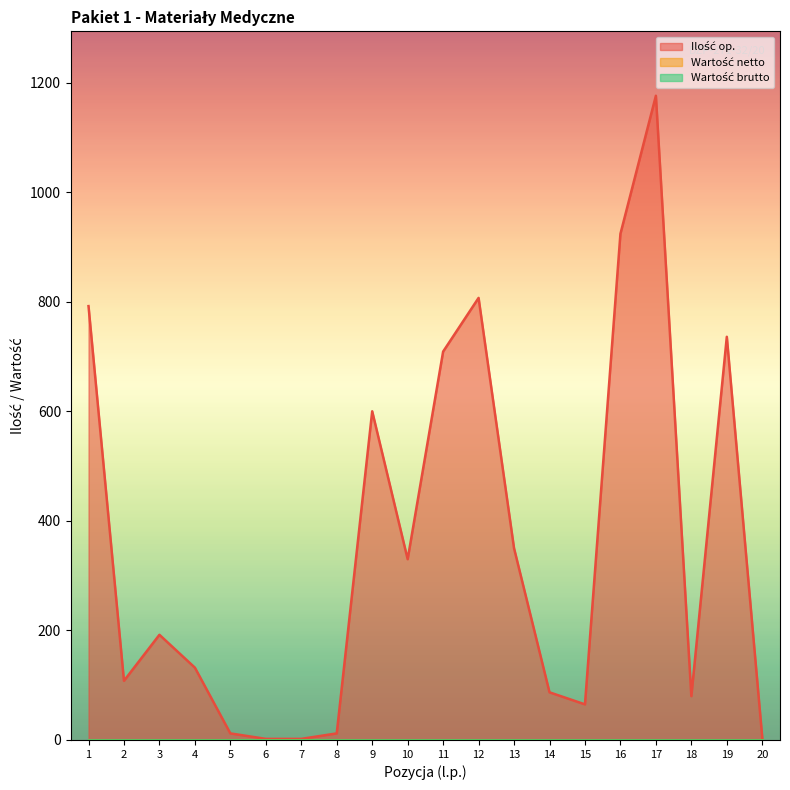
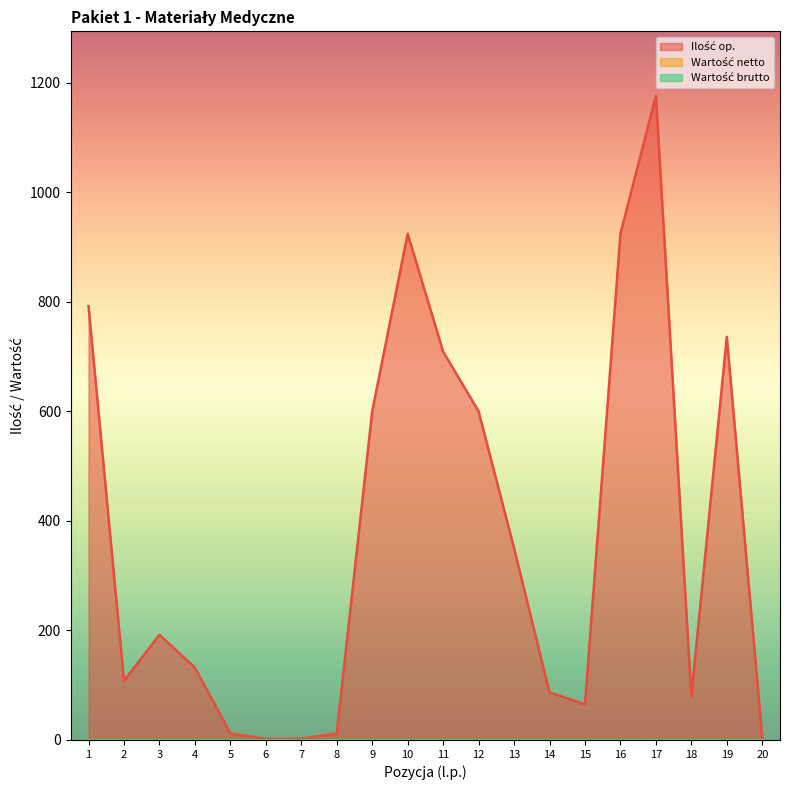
Ilość op., 10: 330 -> 920
Ilość op., 12: 810 -> 600
